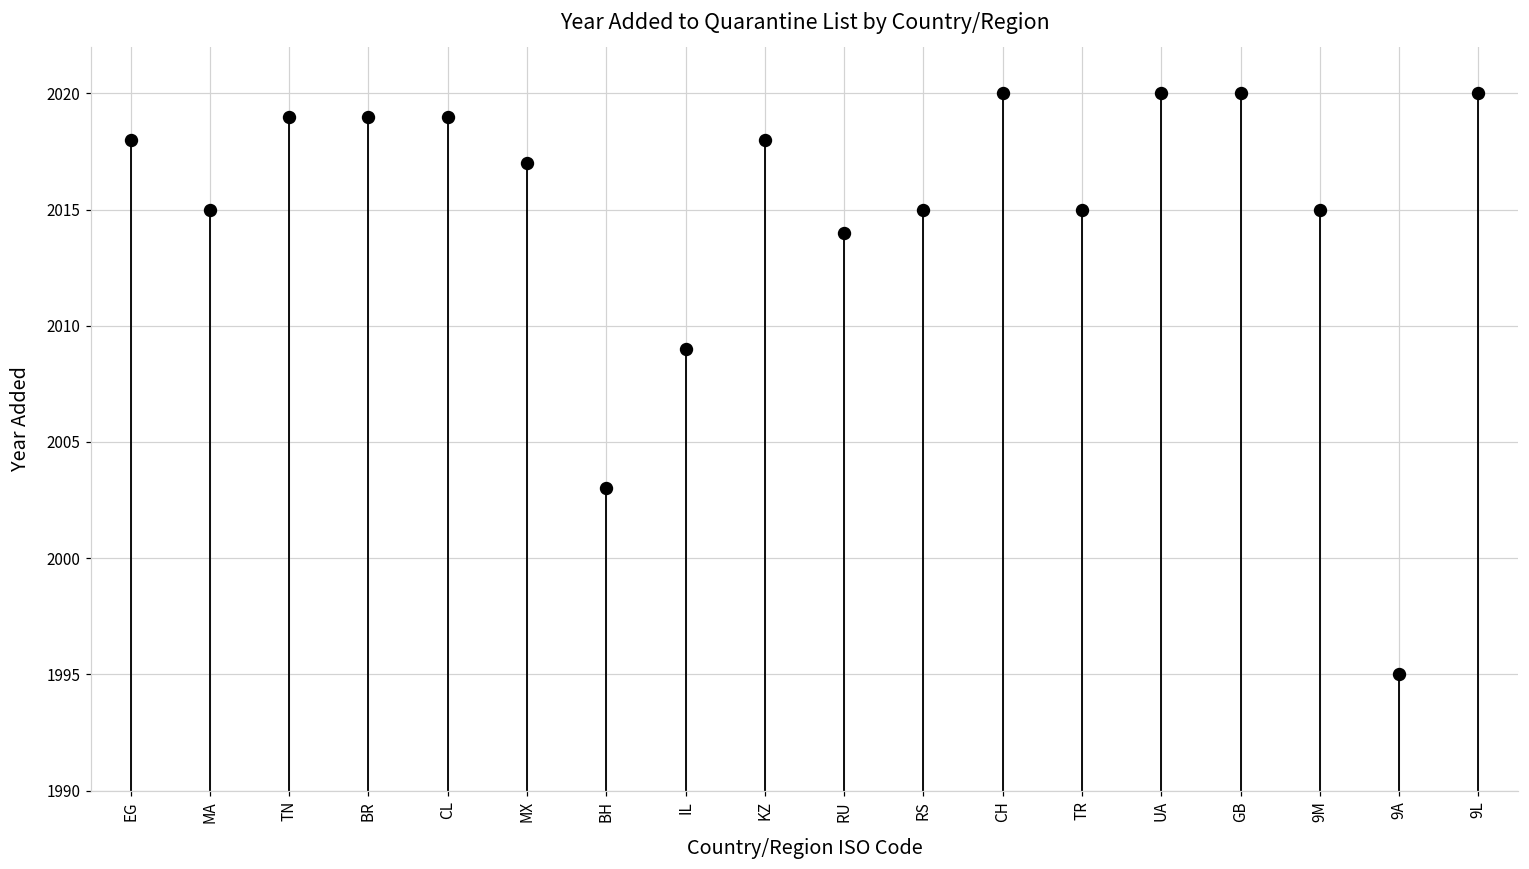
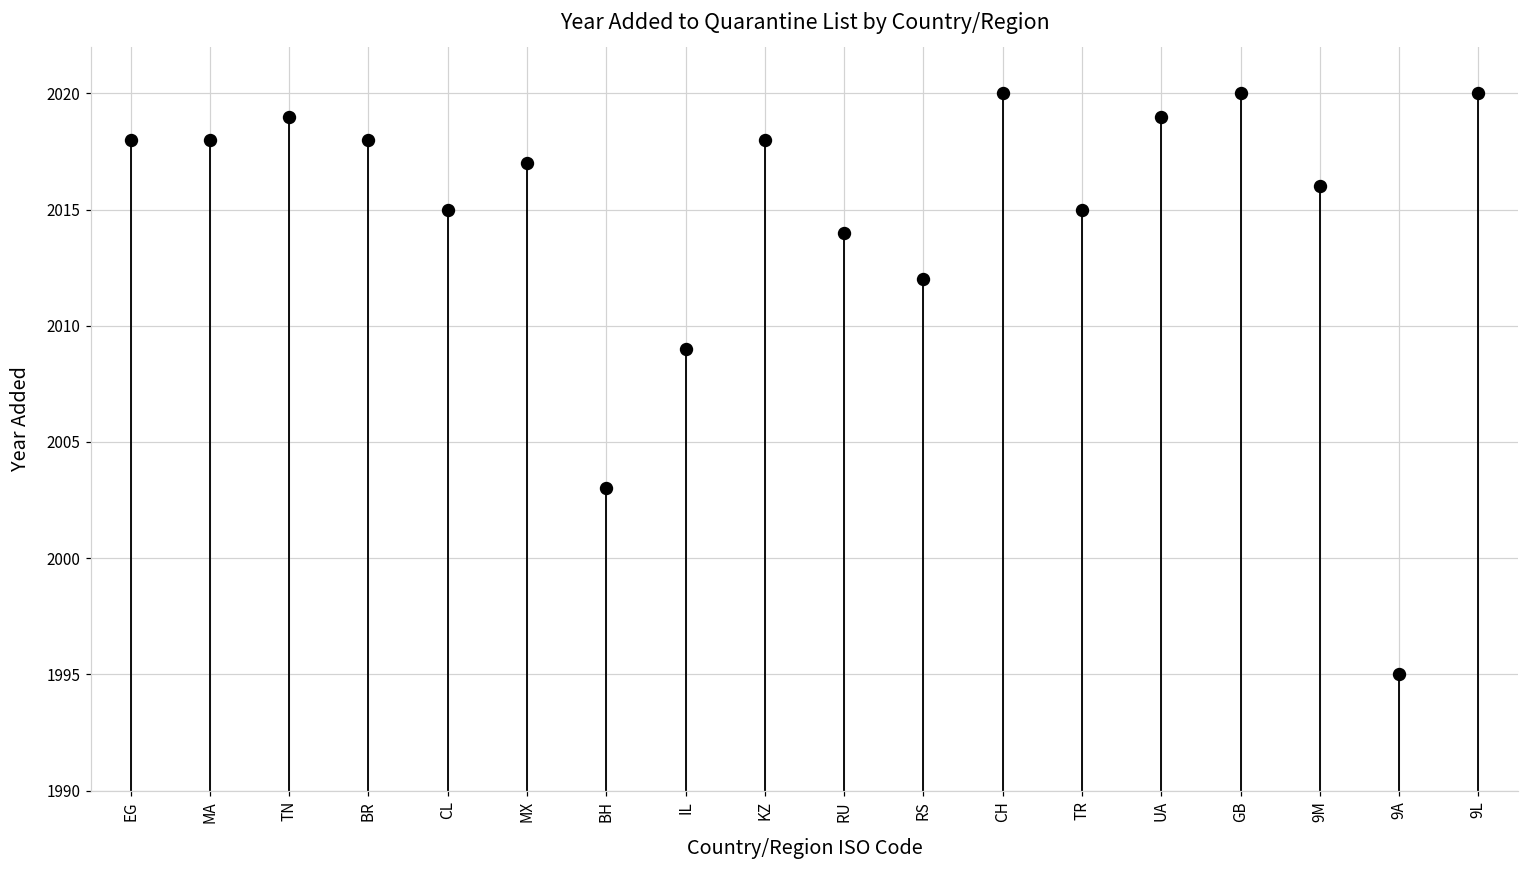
MA: 2015 -> 2018
BR: 2019 -> 2018
CL: 2019 -> 2015
RS: 2015 -> 2012
UA: 2020 -> 2019
9M: 2015 -> 2016
